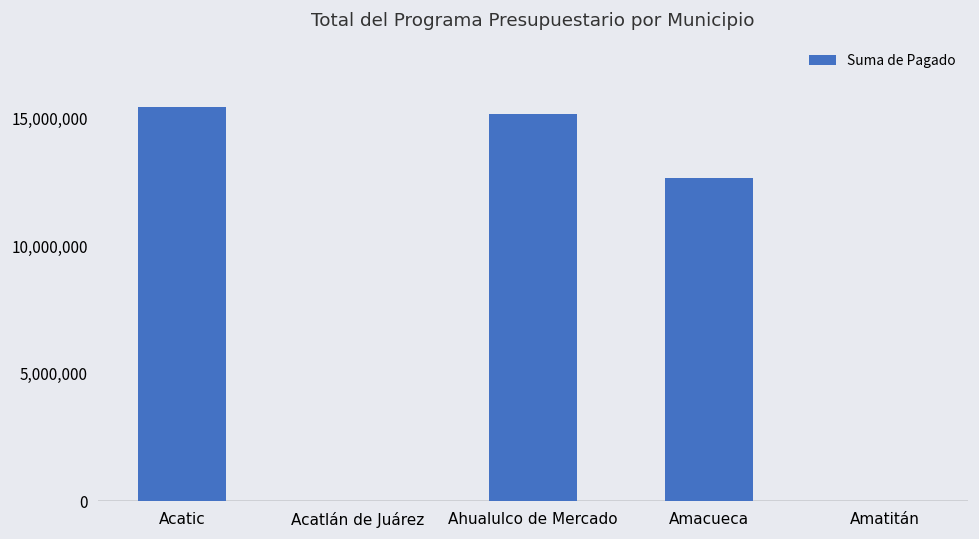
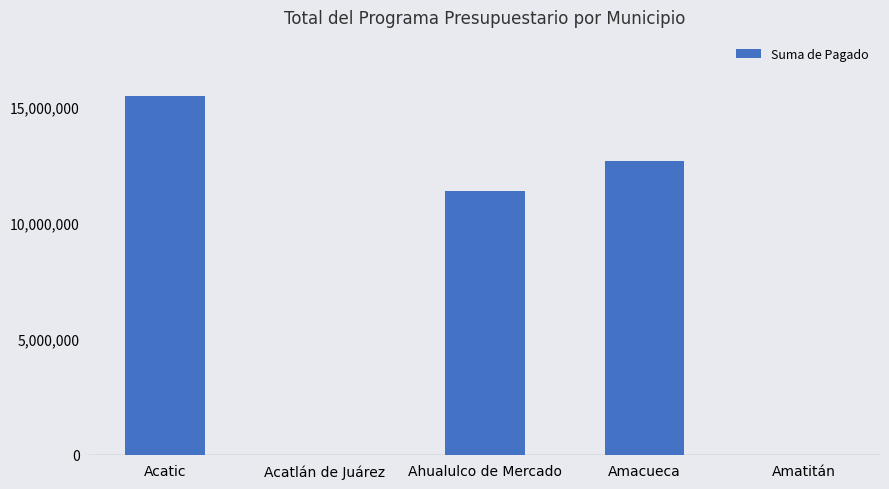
Ahualulco de Mercado: 15,200,000 -> 11,400,000
